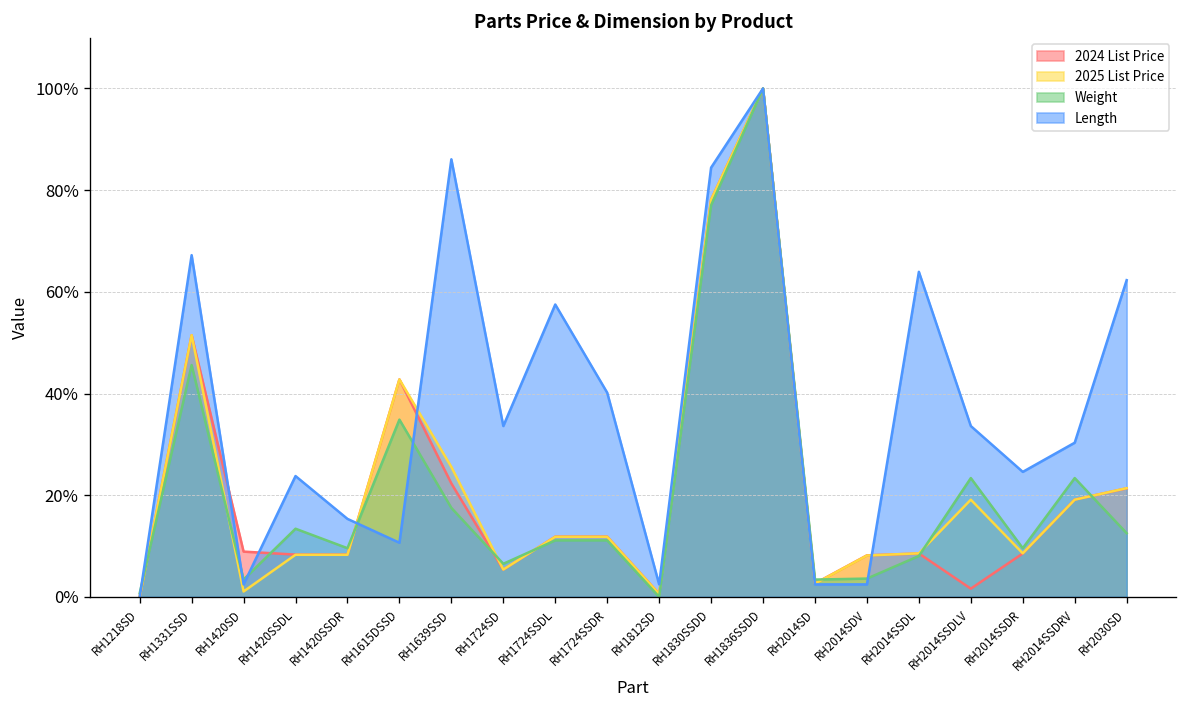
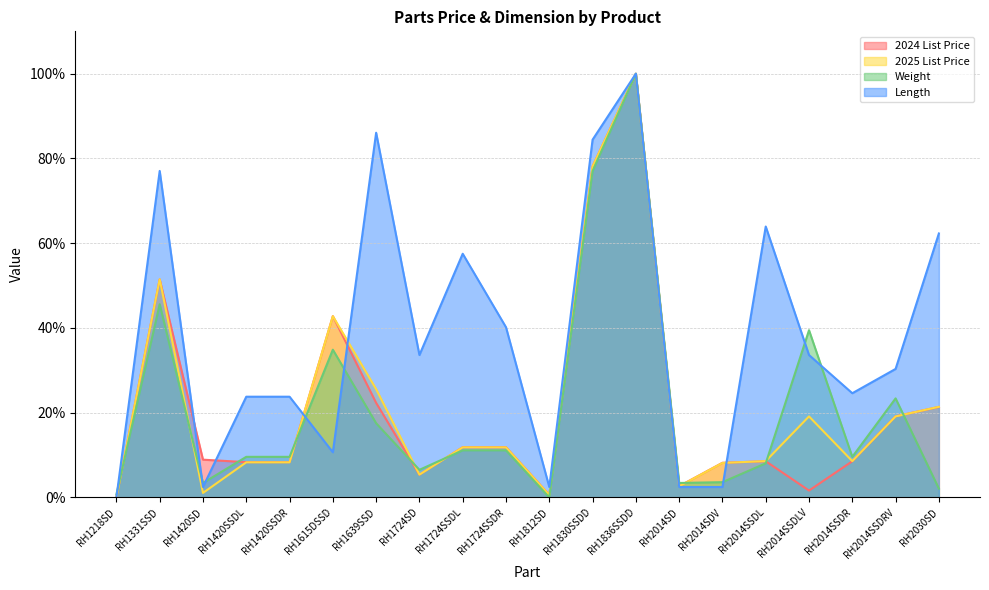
Length, RH1331SSD: 67% -> 77%
Weight, RH1420SSDL: 13% -> 10%
Length, RH1420SSDR: 15% -> 24%
Weight, RH2014SSDLV: 23% -> 39%
Weight, RH2030SD: 13% -> 2%
